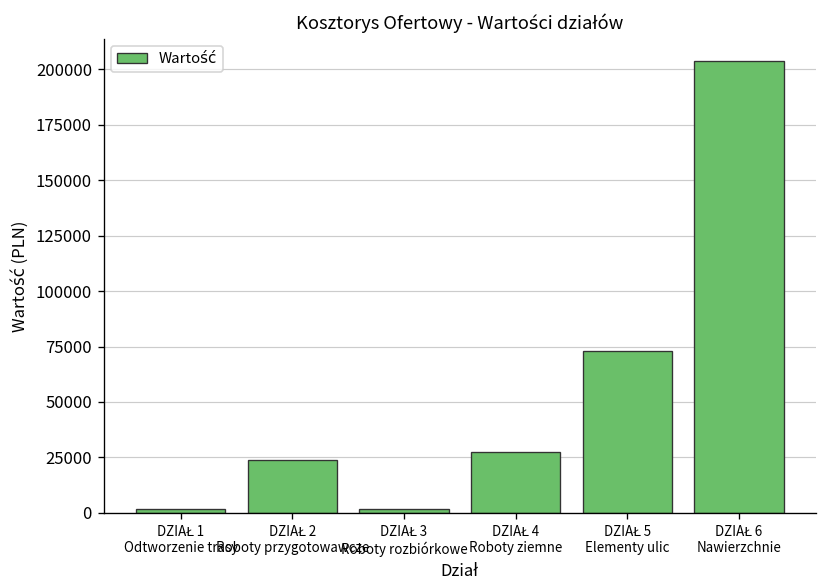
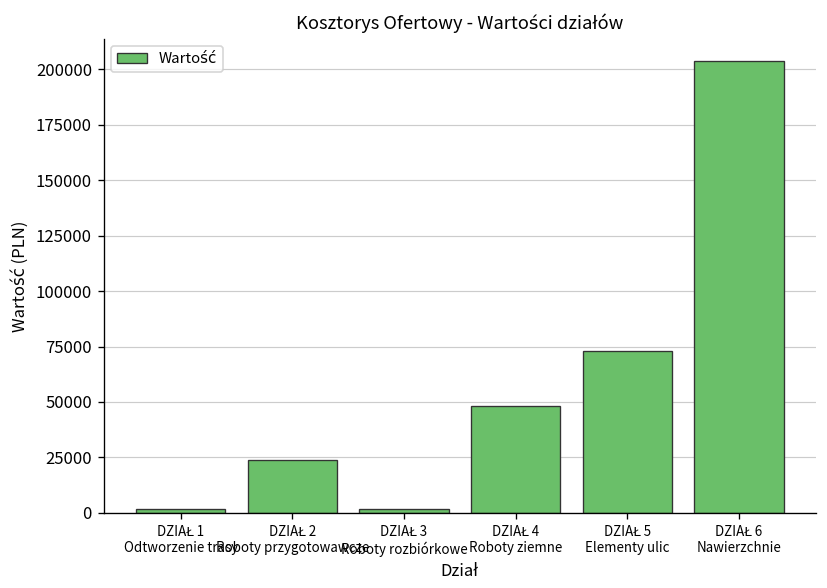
DZIAŁ 4 Roboty ziemne: 27000 -> 48000
